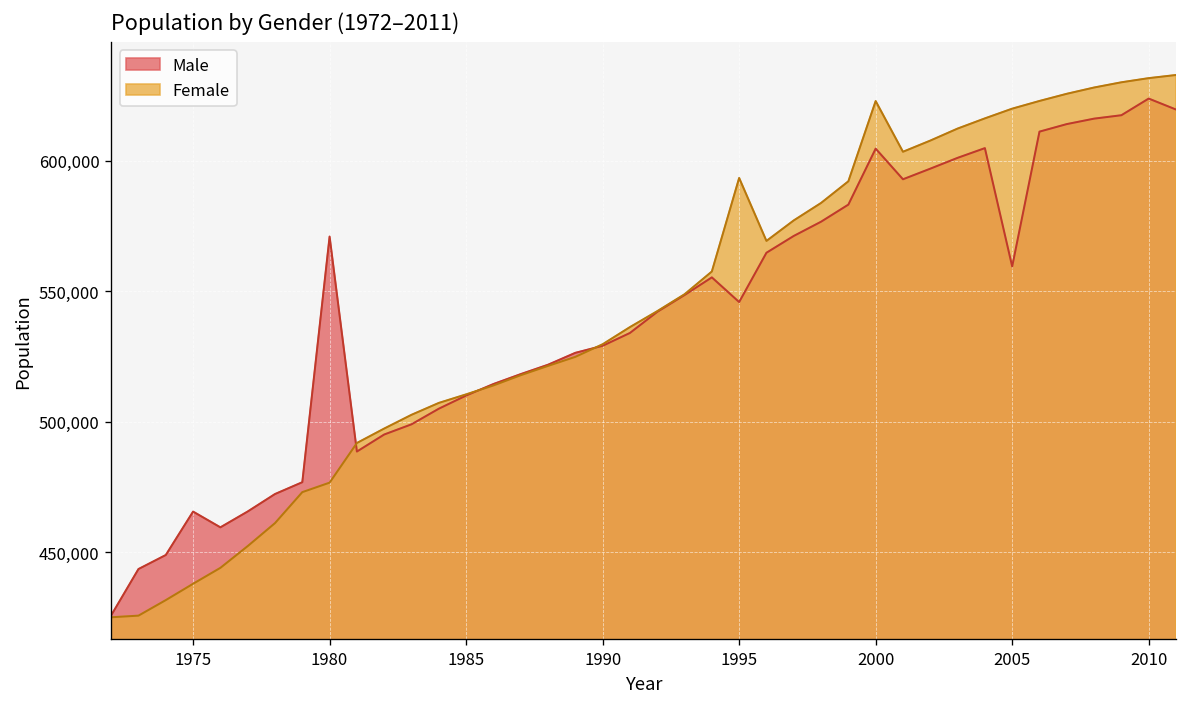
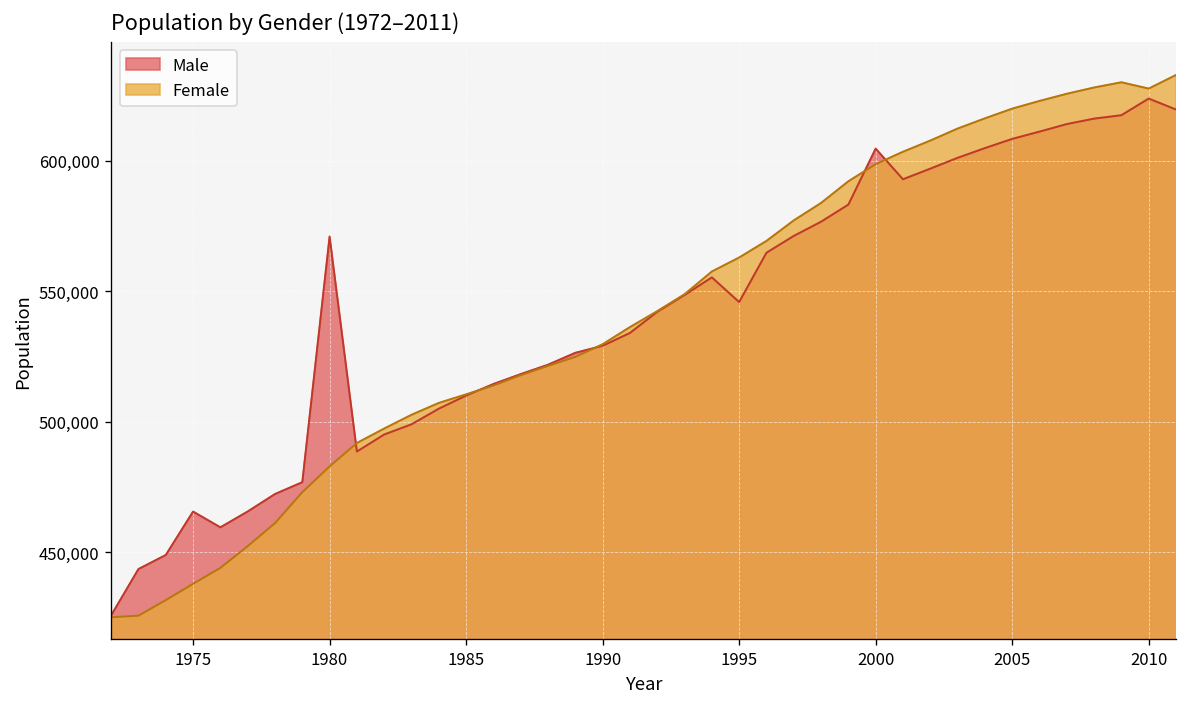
Female, 1980: 477,000 -> 483,000
Female, 1995: 593,000 -> 563,000
Female, 2000: 623,000 -> 599,000
Male, 2005: 559,000 -> 608,000
Female, 2010: 632,000 -> 628,000
